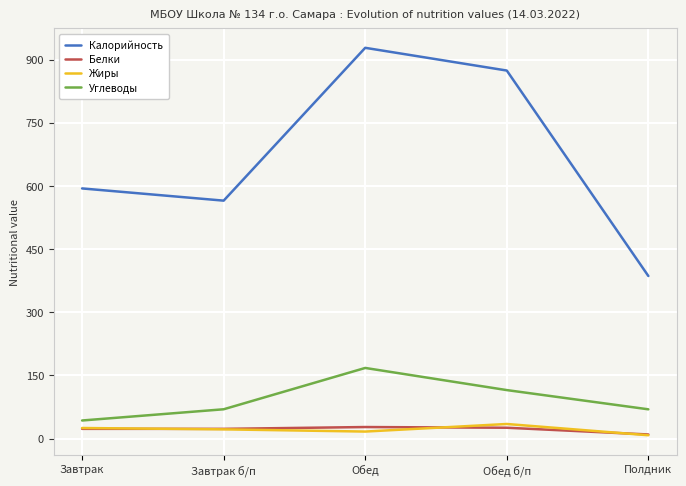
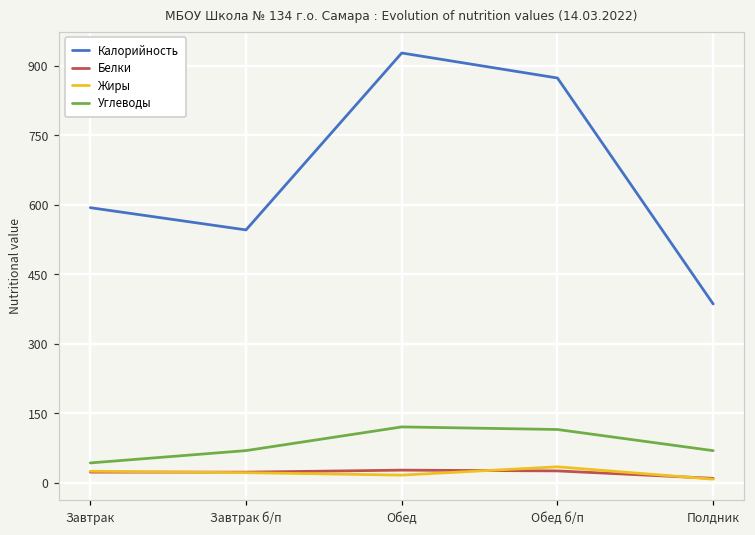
Калорийность, Завтрак б/п: 570 -> 550
Углеводы, Обед: 170 -> 120
